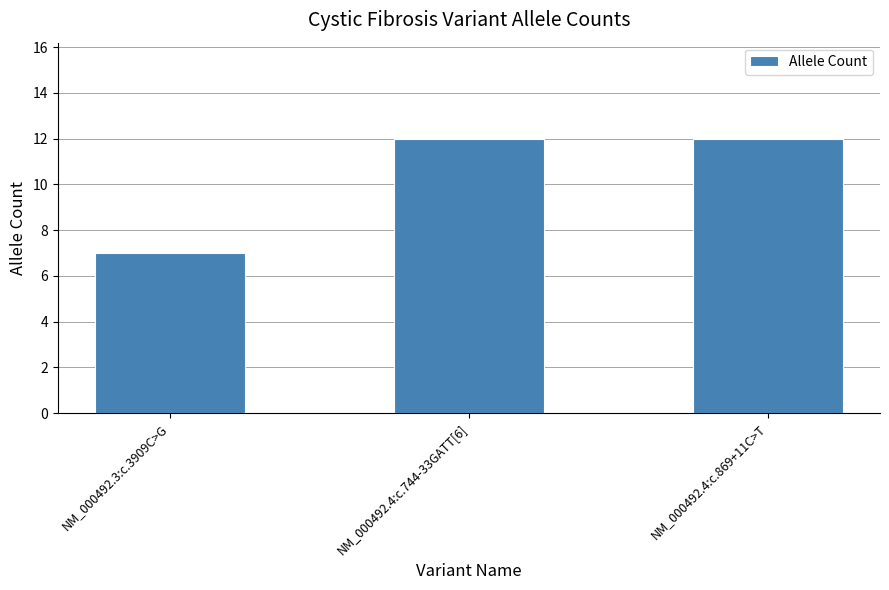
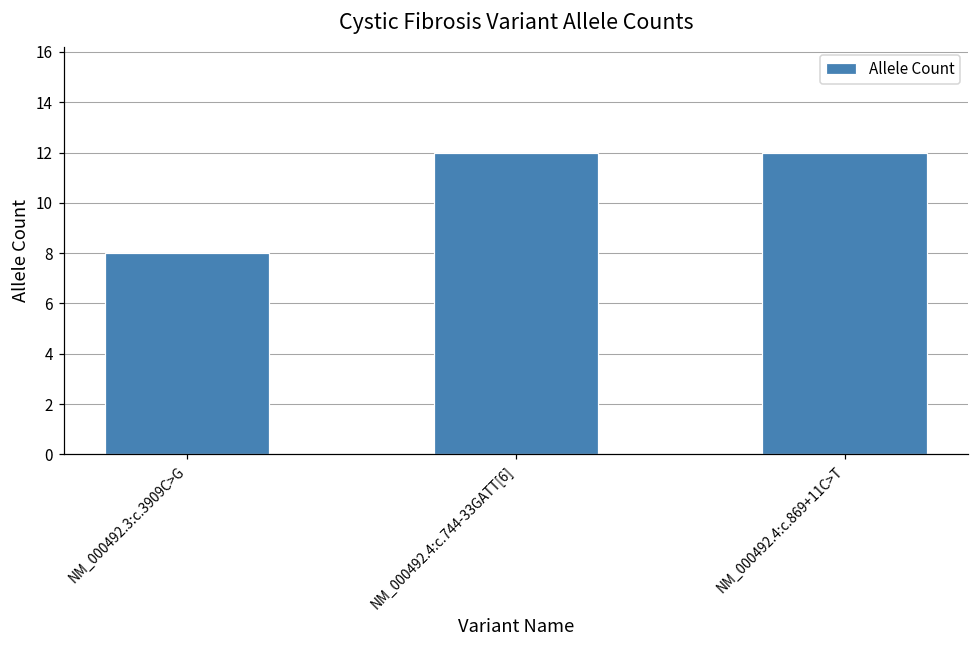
NM_000492.3:c.3909C>G: 7 -> 8
